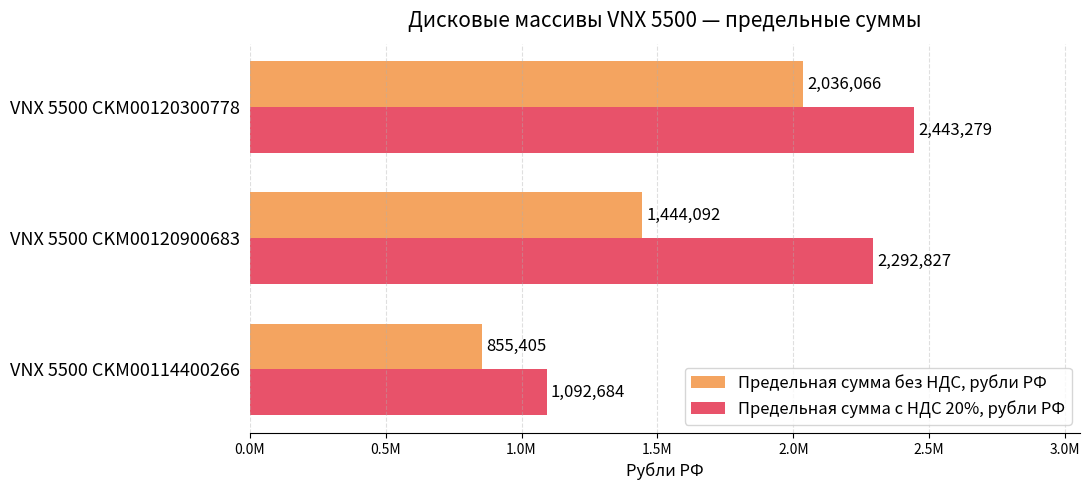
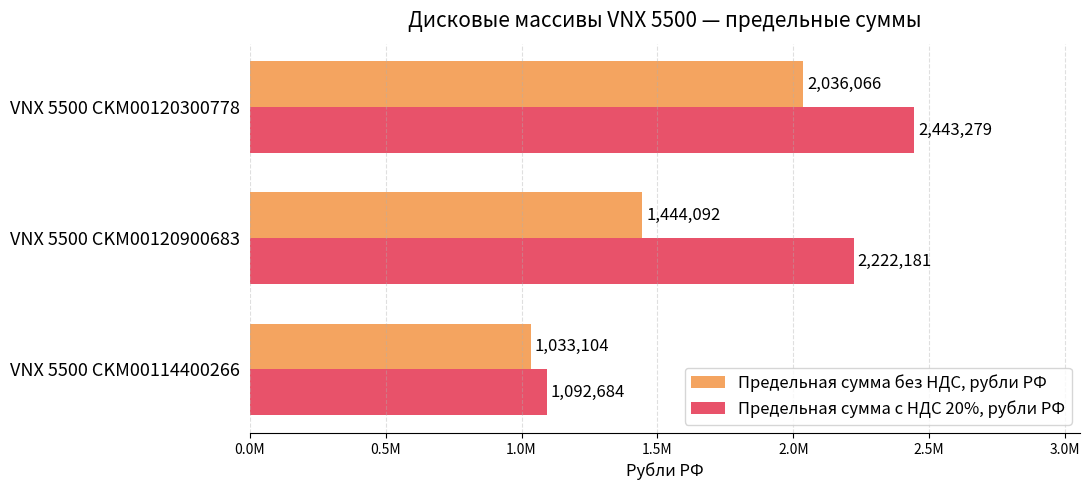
Предельная сумма с НДС 20%, рубли РФ, VNX 5500 CKM00120900683: 2,292,827 -> 2,222,181
Предельная сумма без НДС, рубли РФ, VNX 5500 CKM00114400266: 855,405 -> 1,033,104
